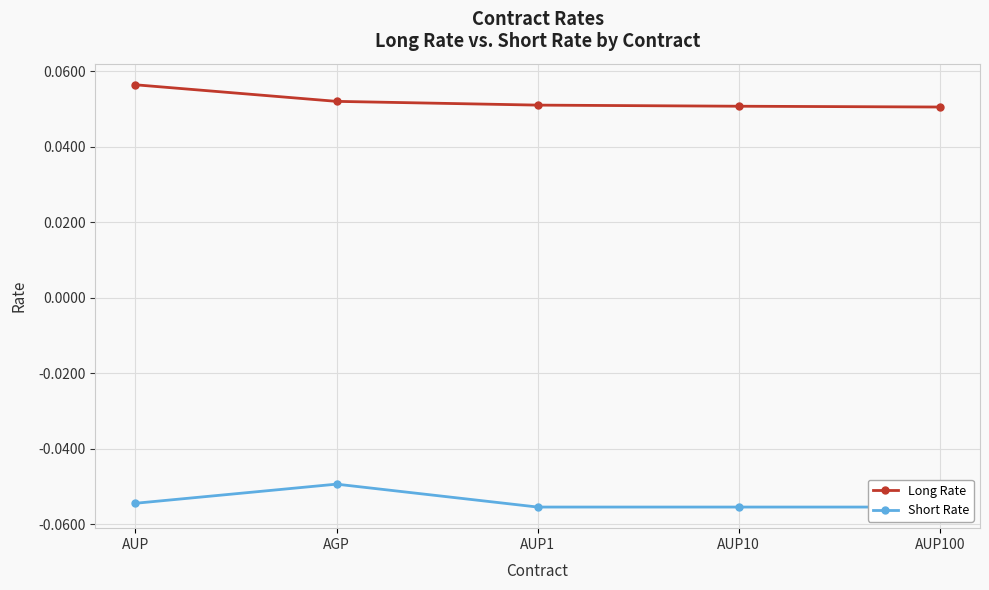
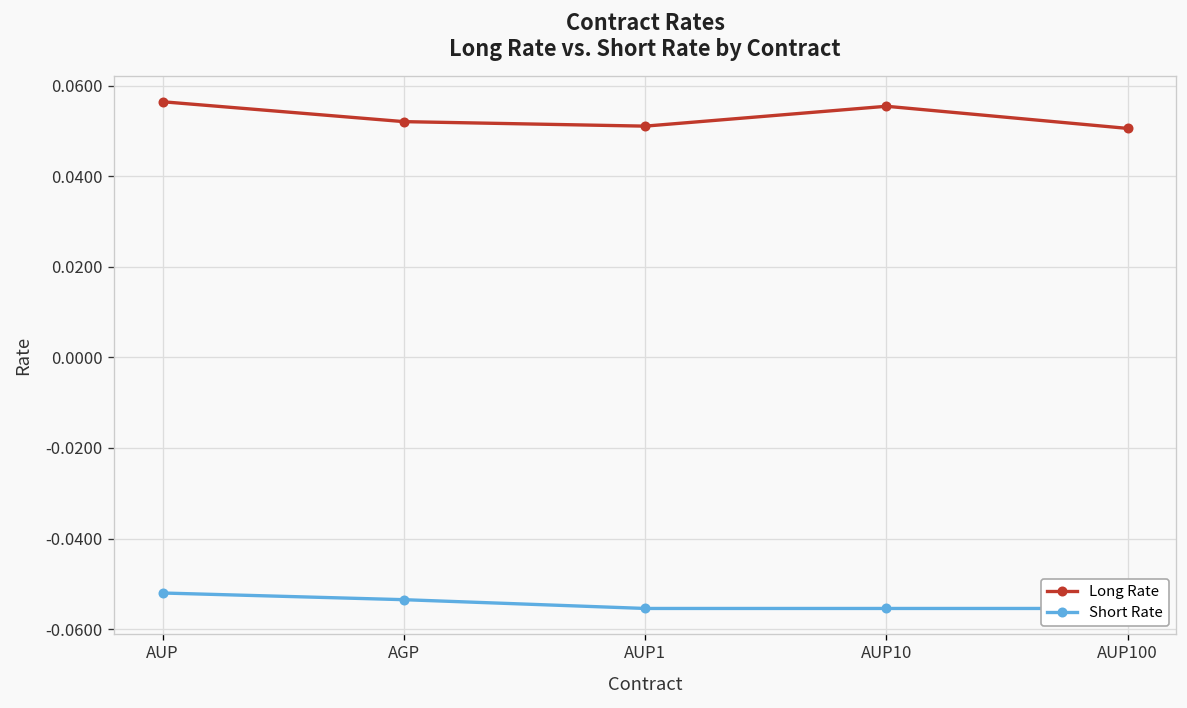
Short Rate, AUP: -0.054 -> -0.052
Short Rate, AGP: -0.049 -> -0.054
Long Rate, AUP10: 0.051 -> 0.055
